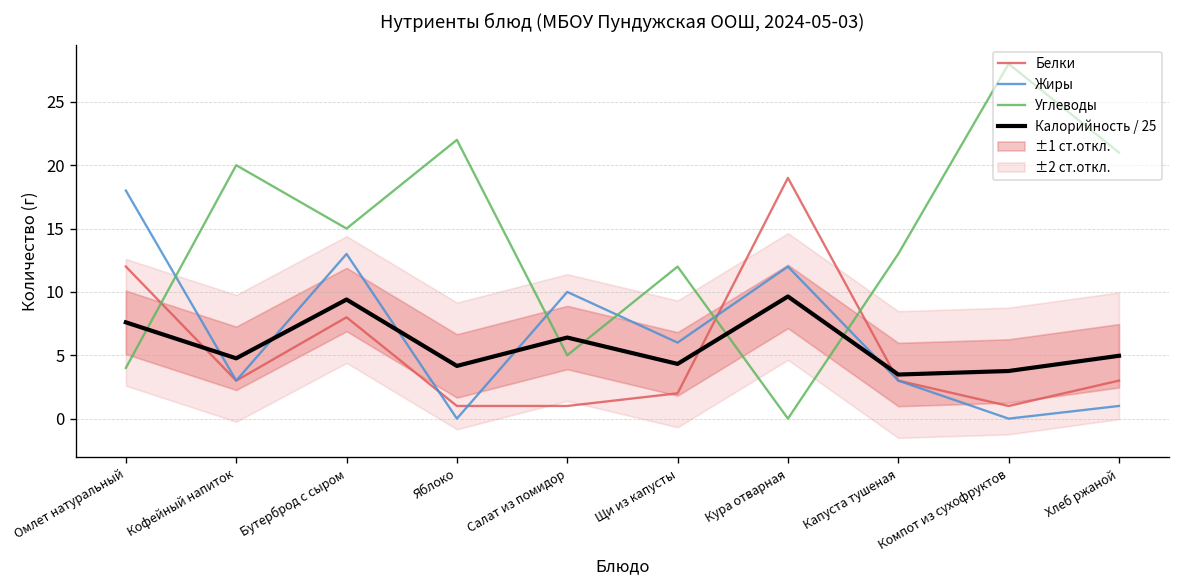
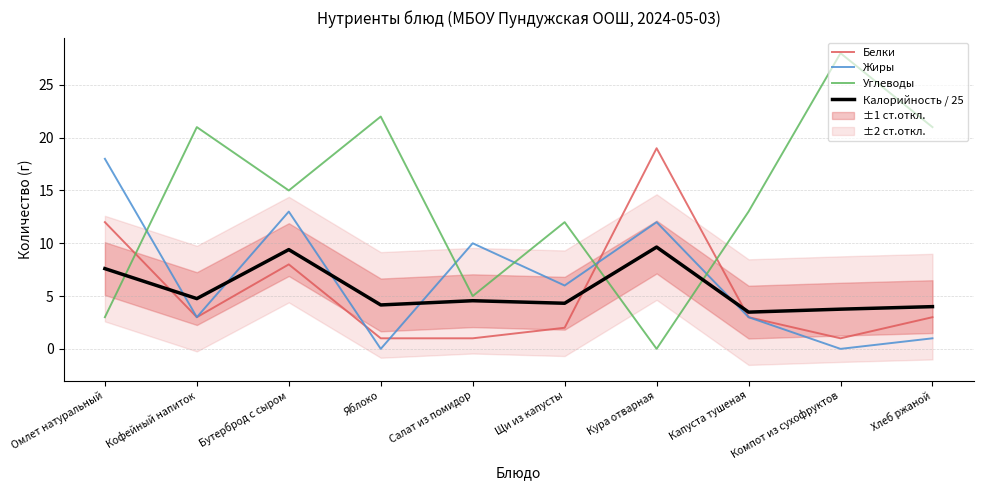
Углеводы, Омлет натуральный: 4 -> 3
Углеводы, Кофейный напиток: 20 -> 21
Калорийность / 25, Салат из помидор: 6.4 -> 4.6
Калорийность / 25, Хлеб ржаной: 5.0 -> 4.0
